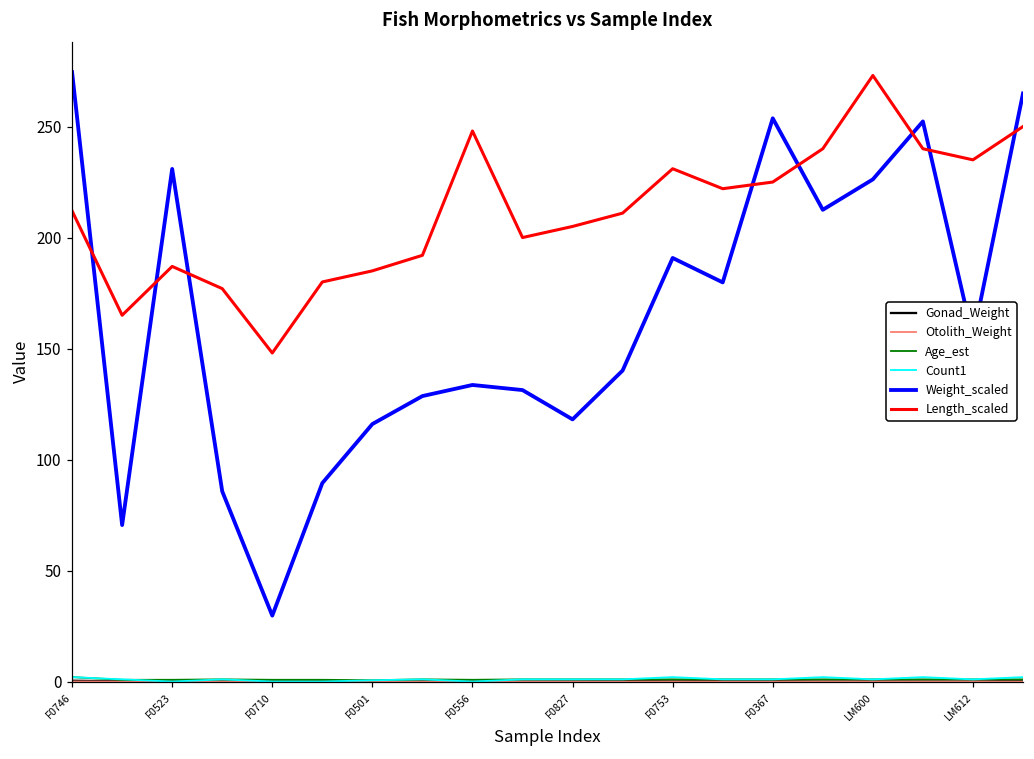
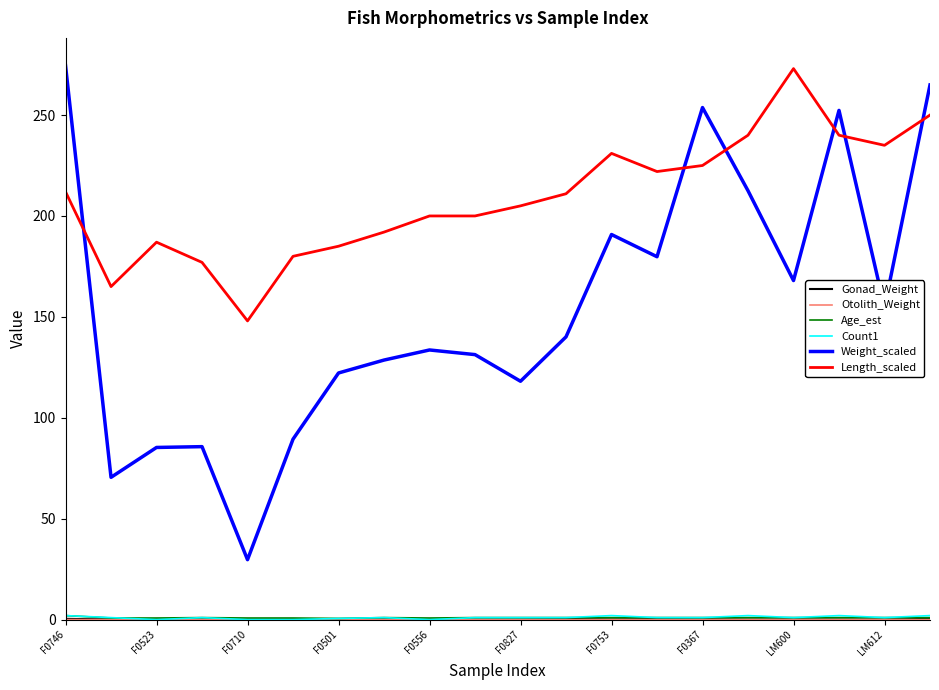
Weight_scaled, F0523: 231 -> 85
Weight_scaled, F0501: 116 -> 122
Length_scaled, F0556: 248 -> 200
Weight_scaled, LM600: 226 -> 168
